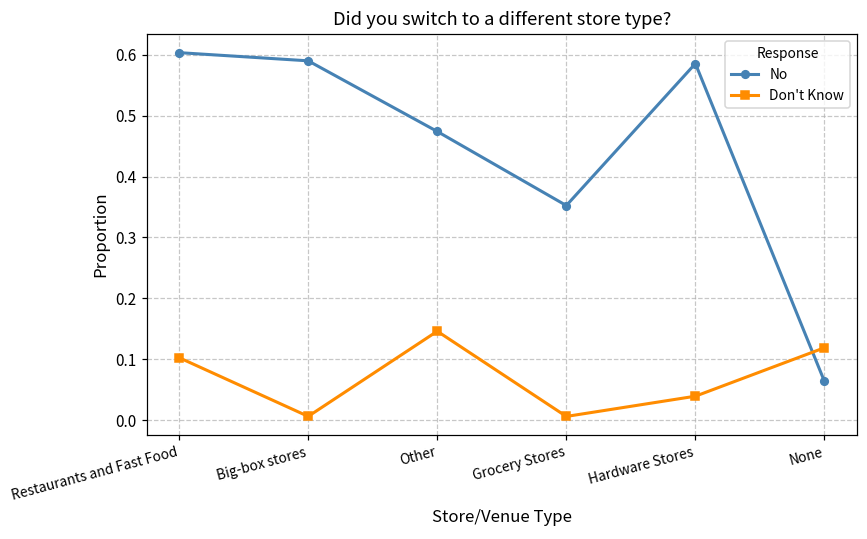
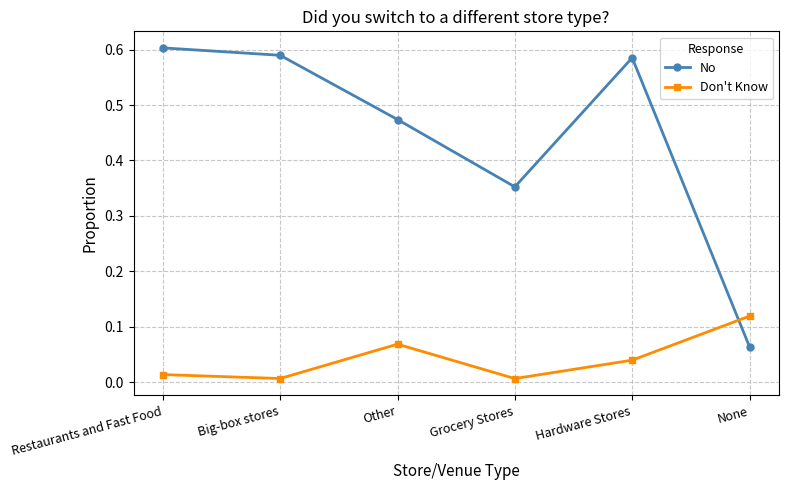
Don't Know, Restaurants and Fast Food: 0.10 -> 0.01
Don't Know, Other: 0.15 -> 0.07
